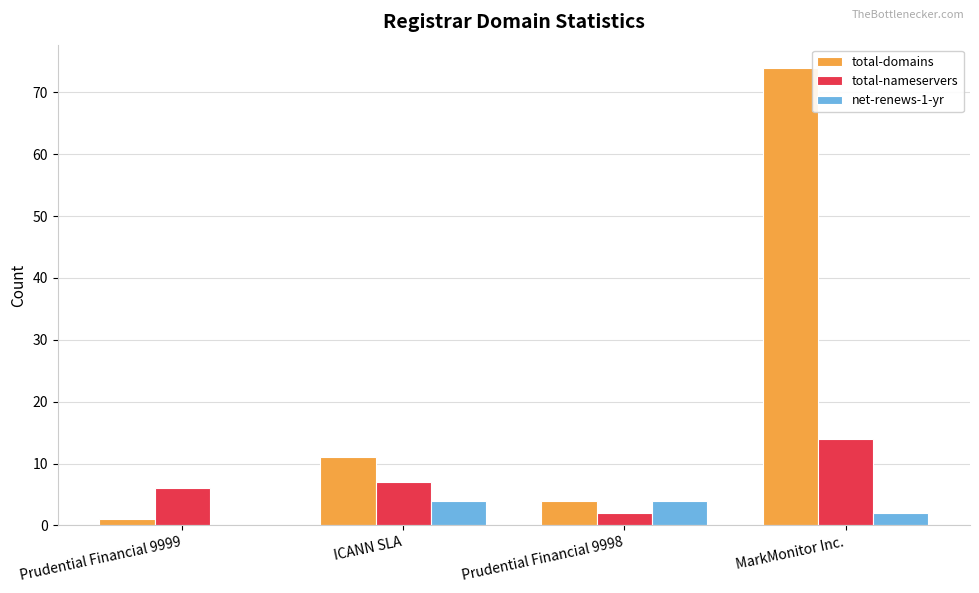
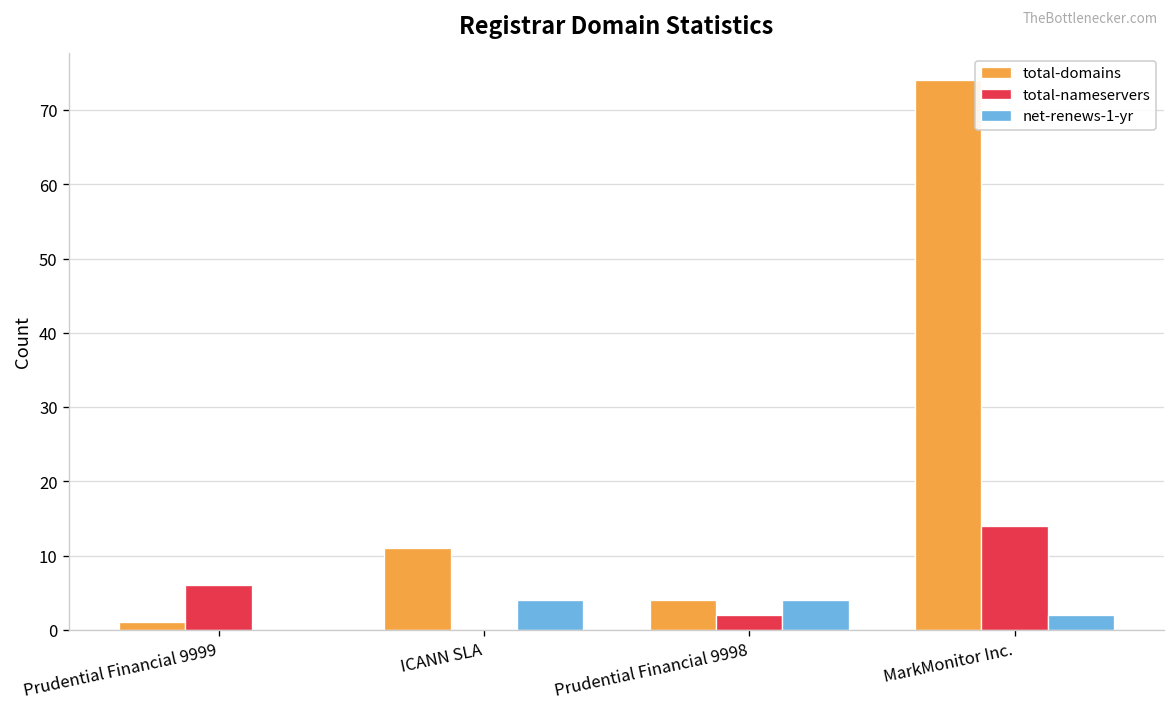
total-nameservers, ICANN SLA: 7 -> 0
